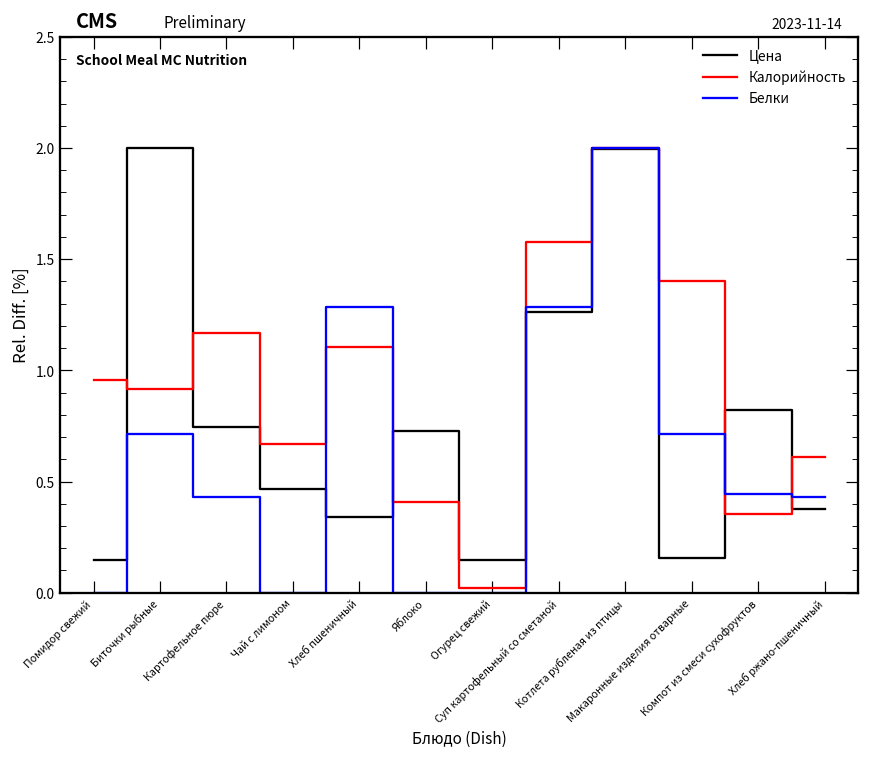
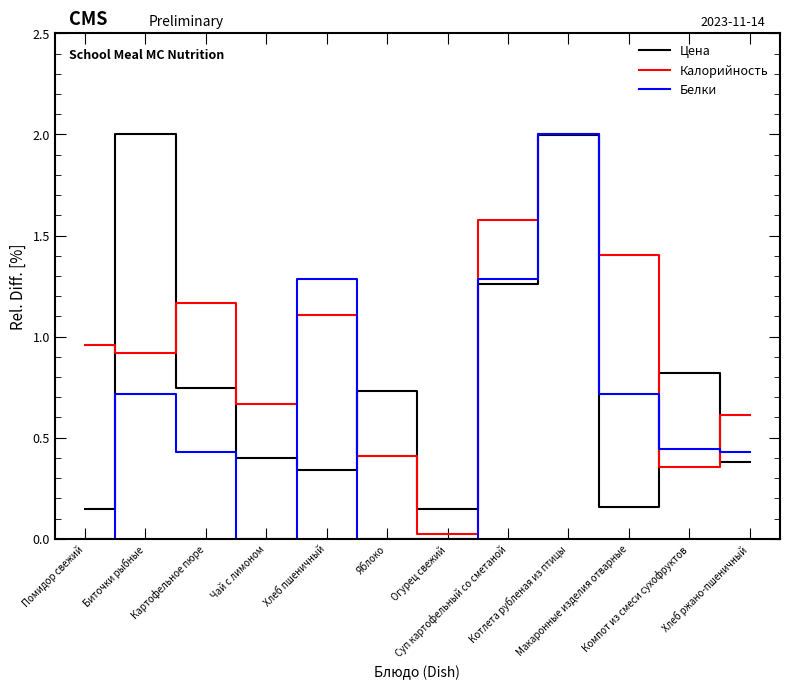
Цена, Чай с лимоном: 0.47 -> 0.40
